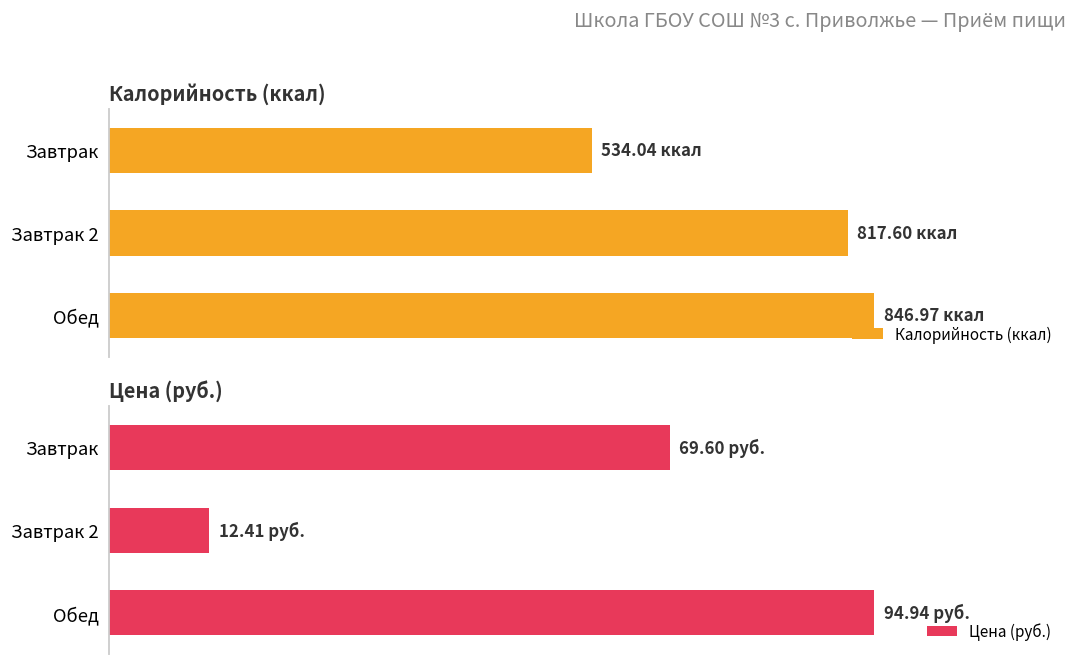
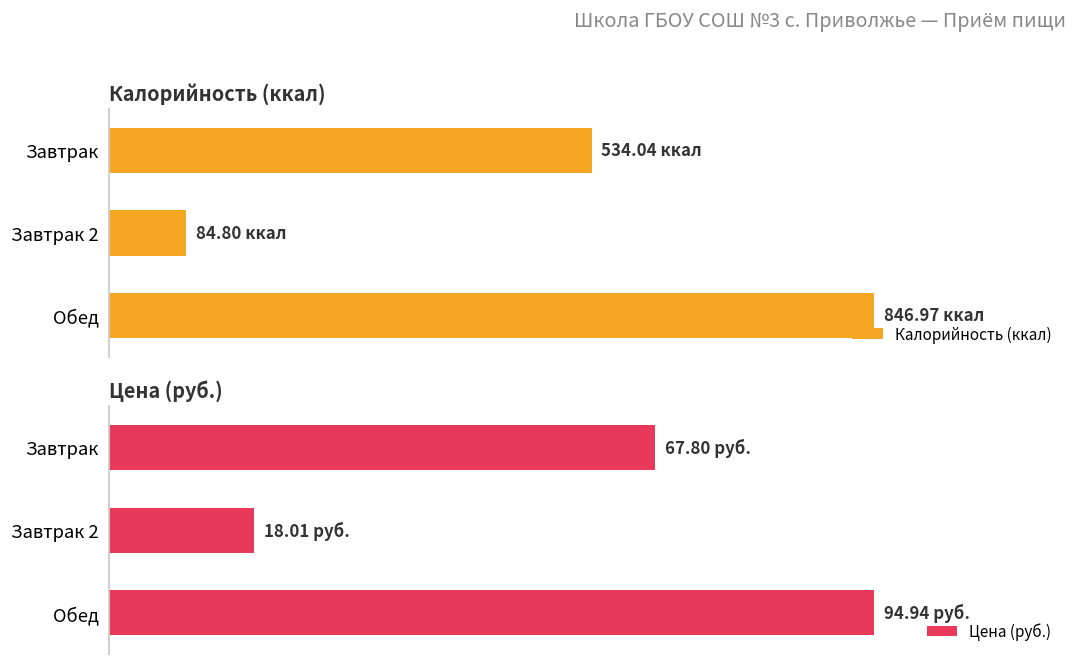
Калорийность (ккал), Завтрак 2: 817.60 -> 84.80
Цена (руб.), Завтрак: 69.60 -> 67.80
Цена (руб.), Завтрак 2: 12.41 -> 18.01
